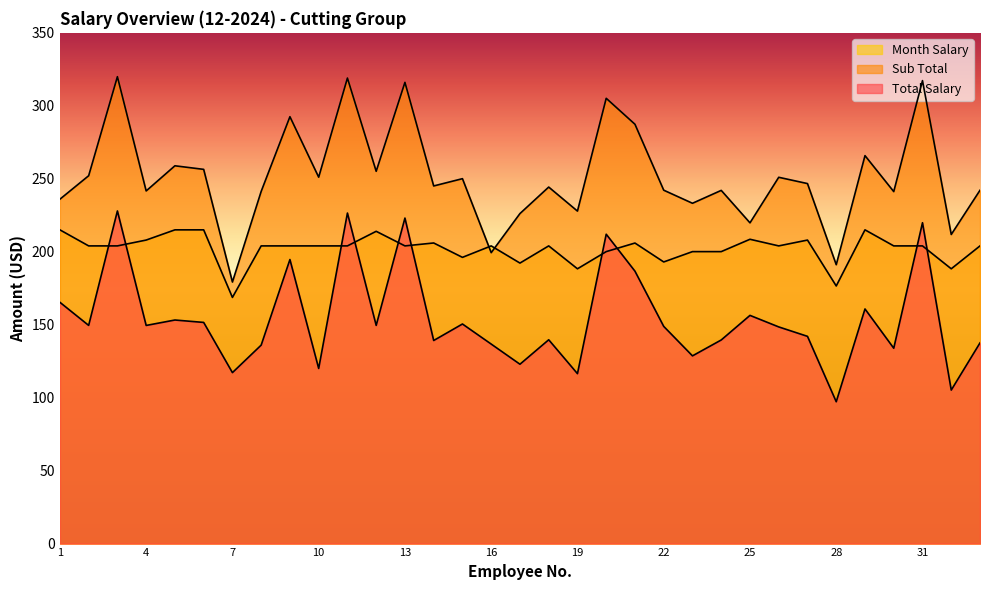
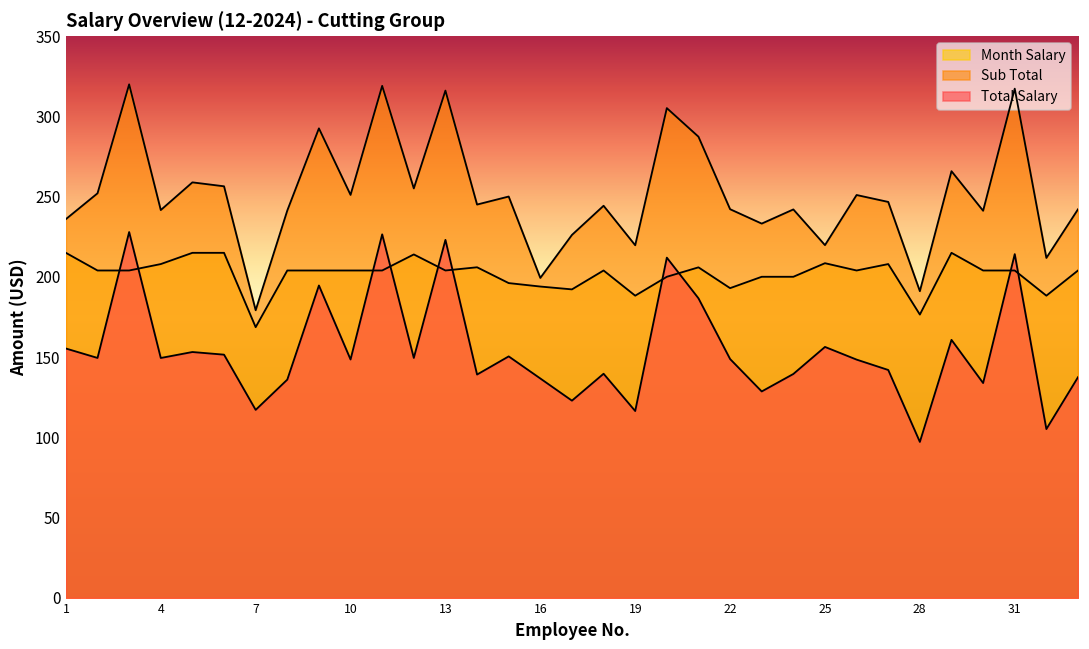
Total Salary, 1: 165 -> 155
Total Salary, 10: 120 -> 149
Month Salary, 16: 204 -> 194
Sub Total, 19: 228 -> 220
Total Salary, 31: 220 -> 214
